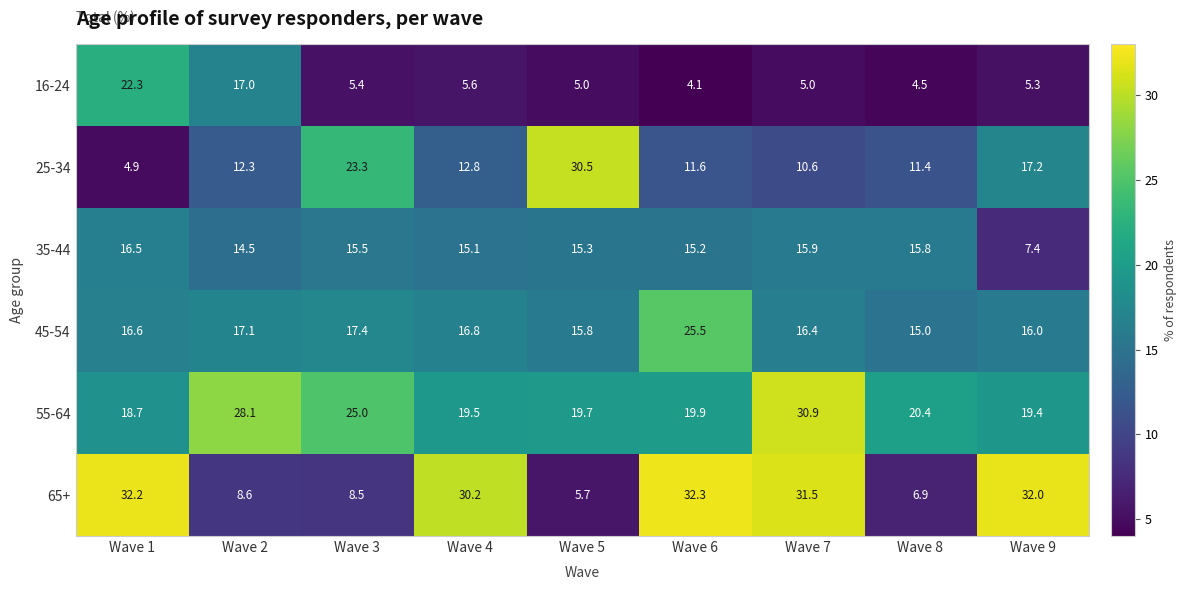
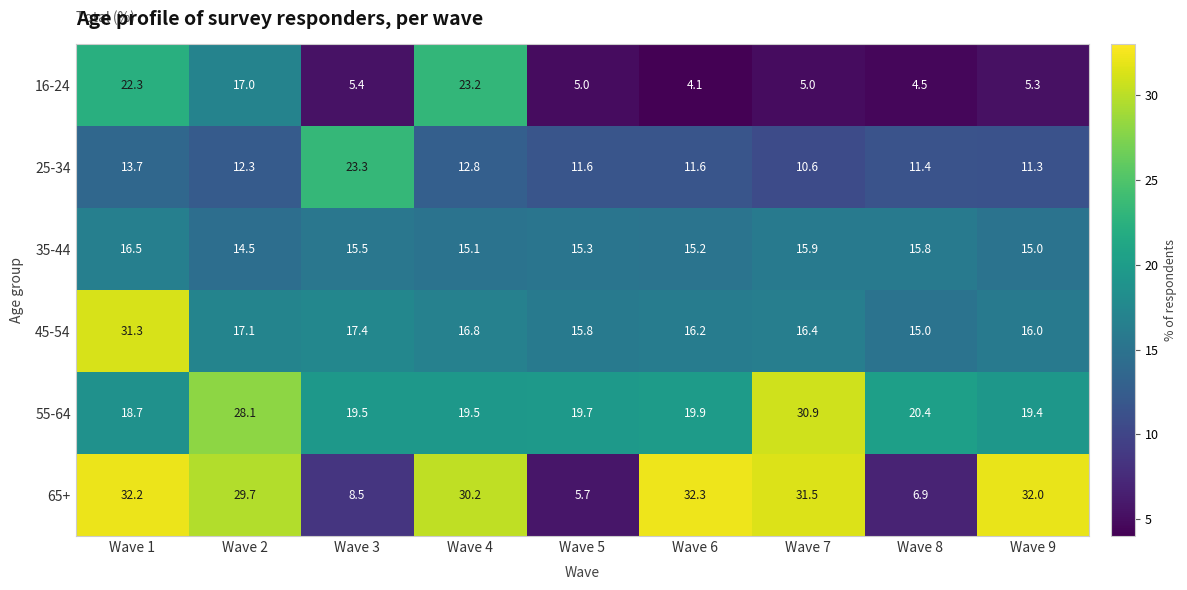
16-24, Wave 4: 5.6 -> 23.2
25-34, Wave 1: 4.9 -> 13.7
25-34, Wave 5: 30.5 -> 11.6
25-34, Wave 9: 17.2 -> 11.3
35-44, Wave 9: 7.4 -> 15.0
45-54, Wave 1: 16.6 -> 31.3
45-54, Wave 6: 25.5 -> 16.2
55-64, Wave 3: 25.0 -> 19.5
65+, Wave 2: 8.6 -> 29.7
